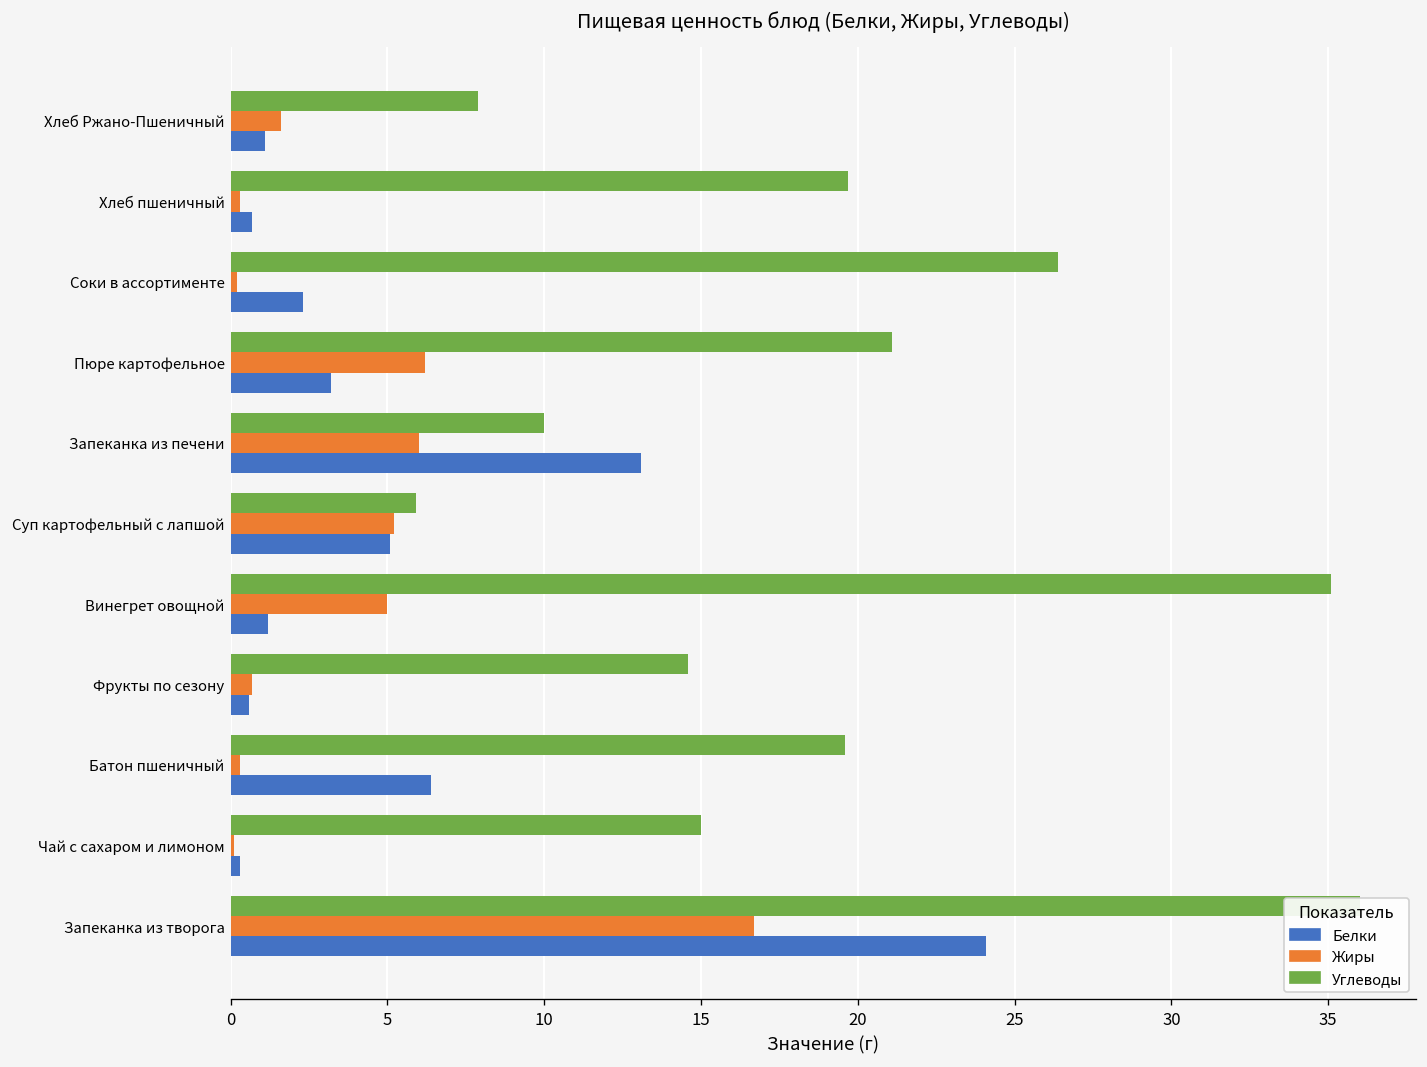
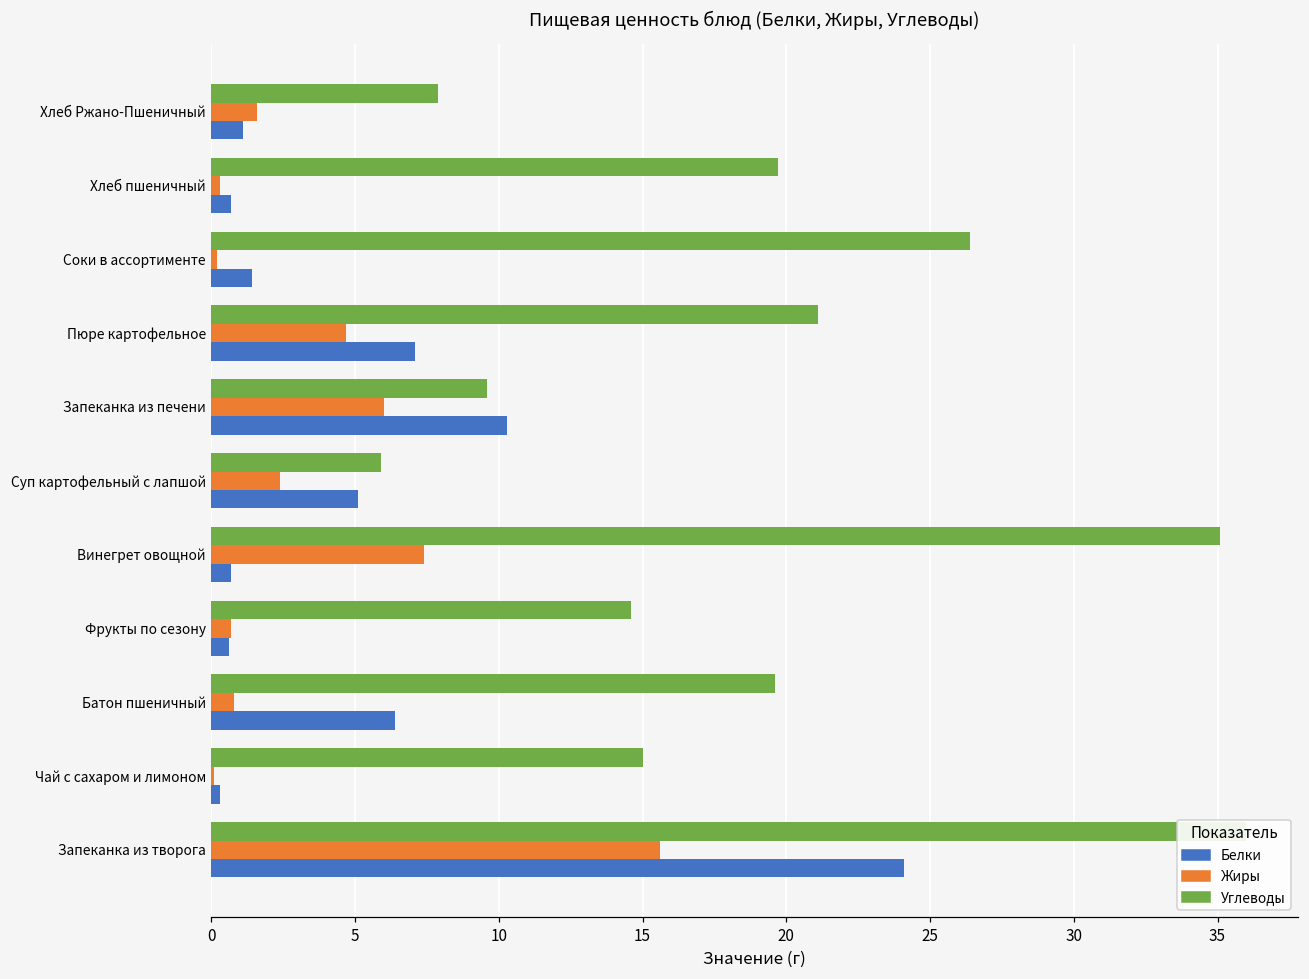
Белки, Соки в ассортименте: 2.3 -> 1.4
Жиры, Пюре картофельное: 6.2 -> 4.7
Белки, Пюре картофельное: 3.2 -> 7.1
Углеводы, Запеканка из печени: 10.0 -> 9.6
Белки, Запеканка из печени: 13.1 -> 10.3
Жиры, Суп картофельный с лапшой: 5.2 -> 2.4
Жиры, Винегрет овощной: 5.0 -> 7.4
Белки, Винегрет овощной: 1.2 -> 0.7
Жиры, Батон пшеничный: 0.3 -> 0.8
Жиры, Запеканка из творога: 16.7 -> 15.6
